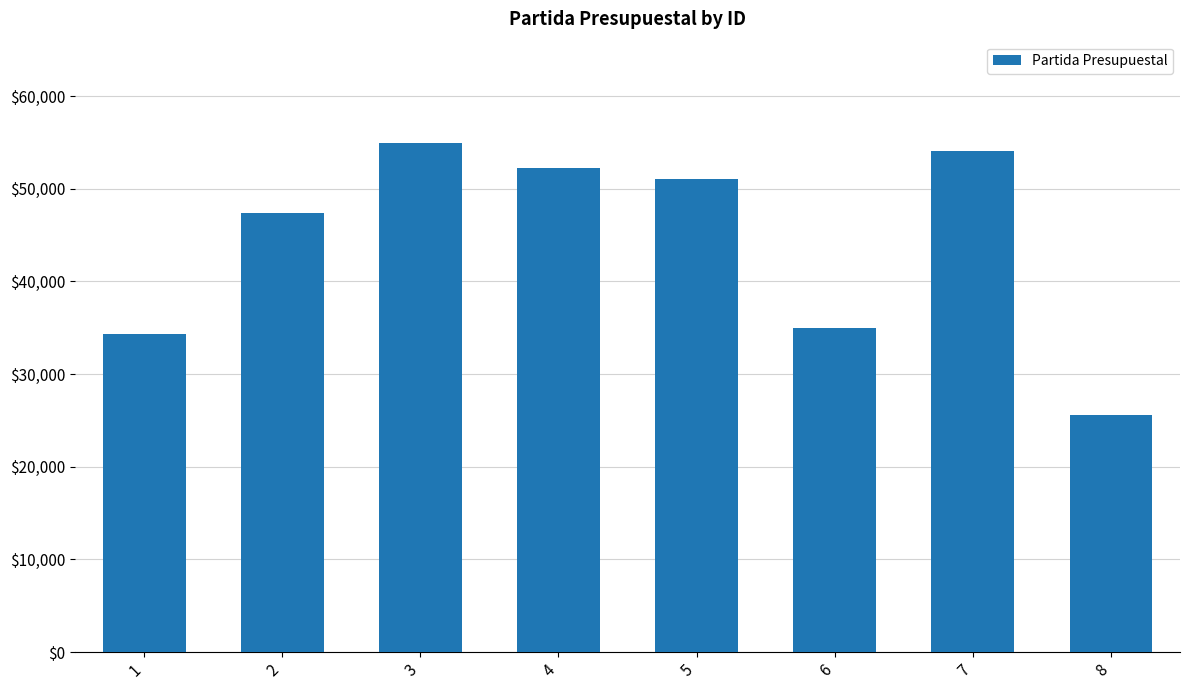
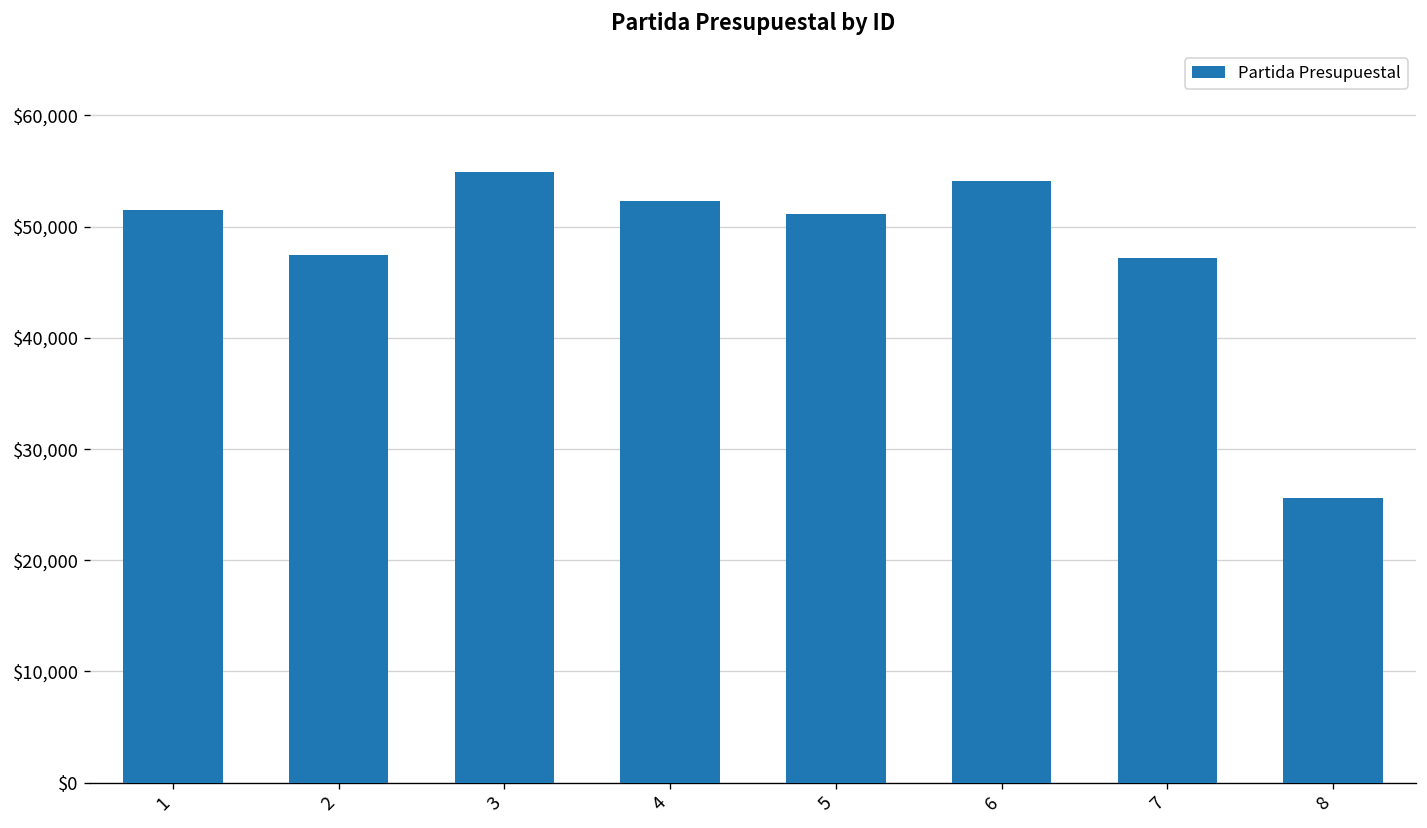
1: $34,000 -> $52,000
6: $35,000 -> $54,000
7: $54,000 -> $47,000
